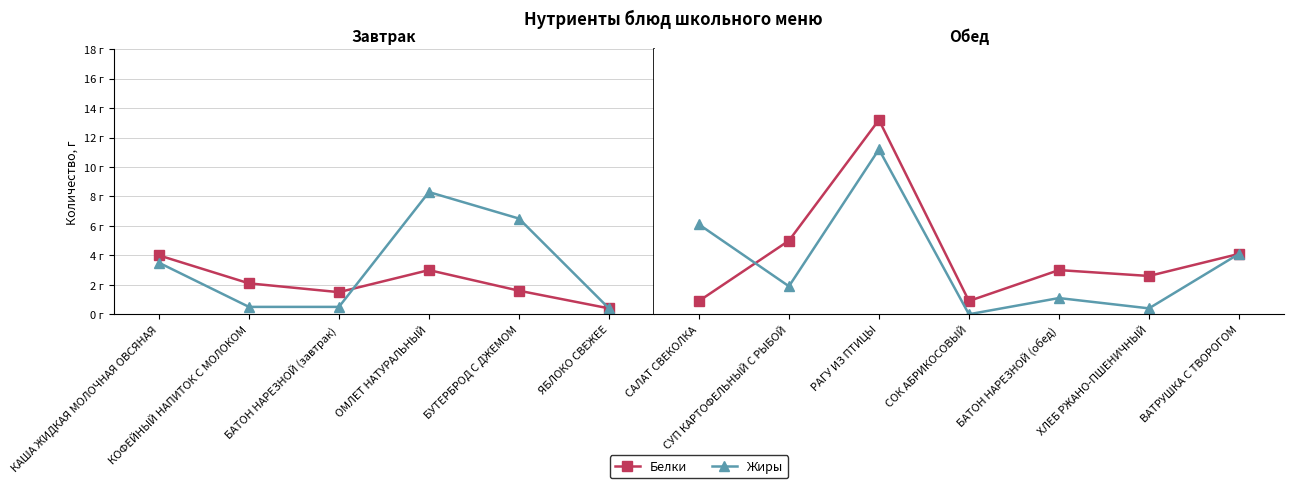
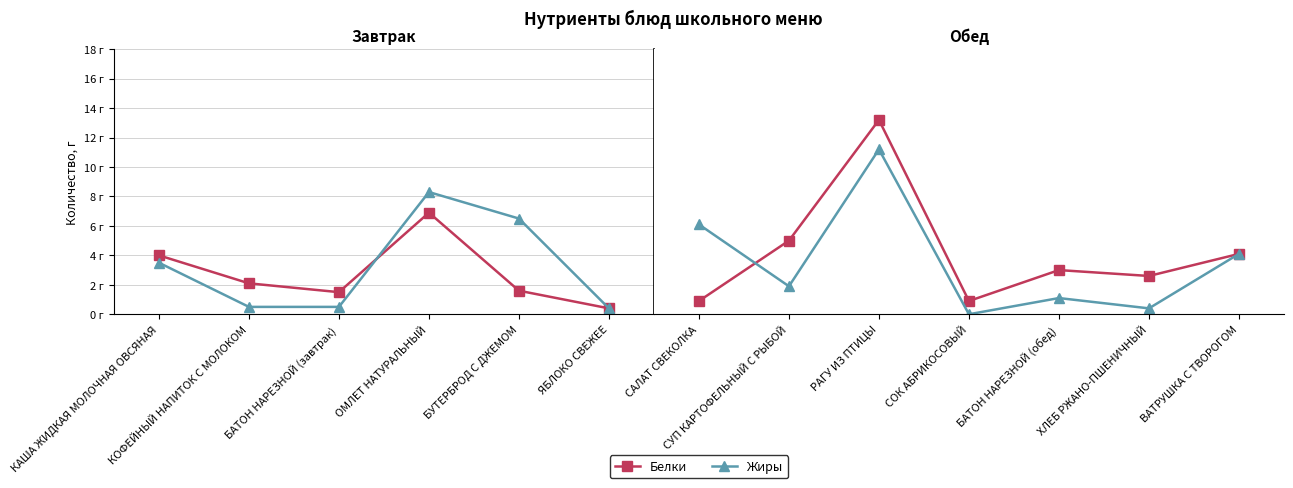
Завтрак, Белки, ОМЛЕТ НАТУРАЛЬНЫЙ: 3.0 г -> 6.9 г
